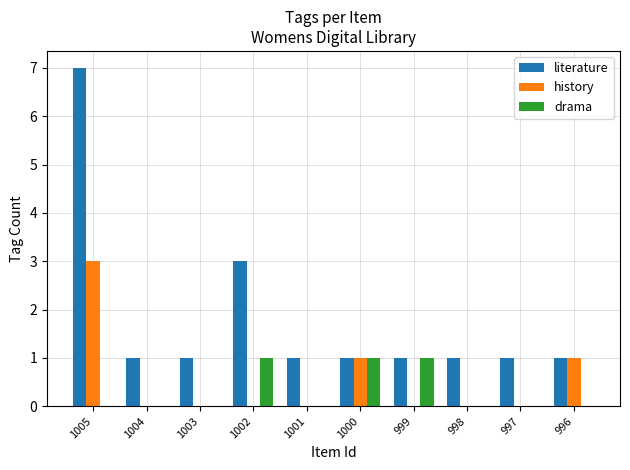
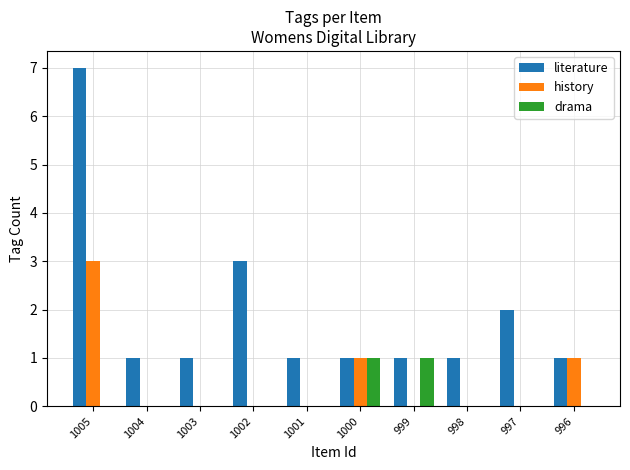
drama, 1002: 1 -> 0
literature, 997: 1 -> 2
